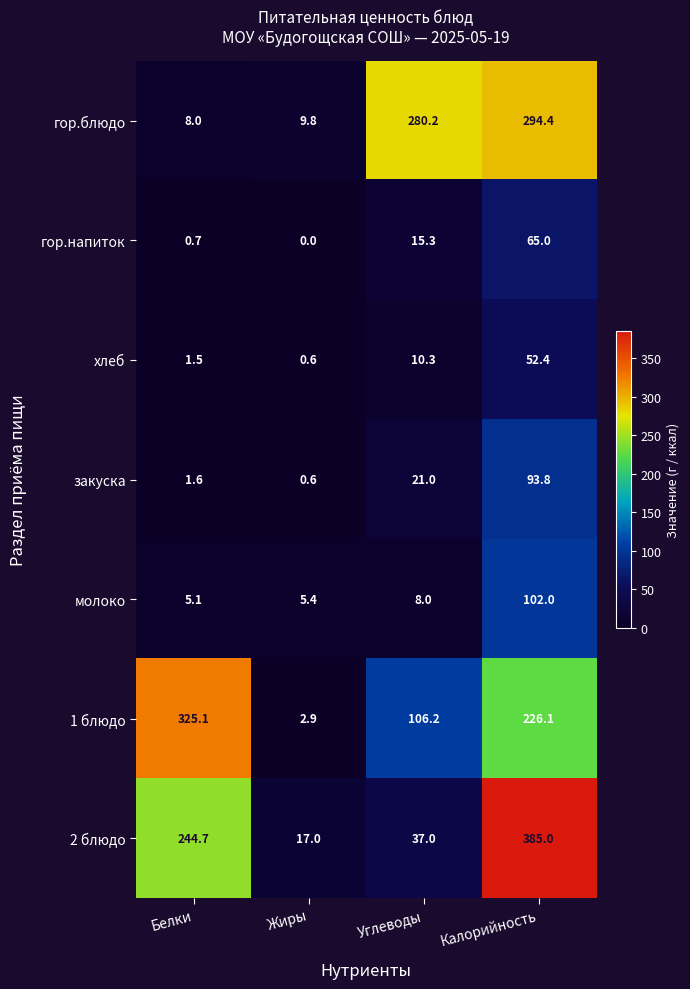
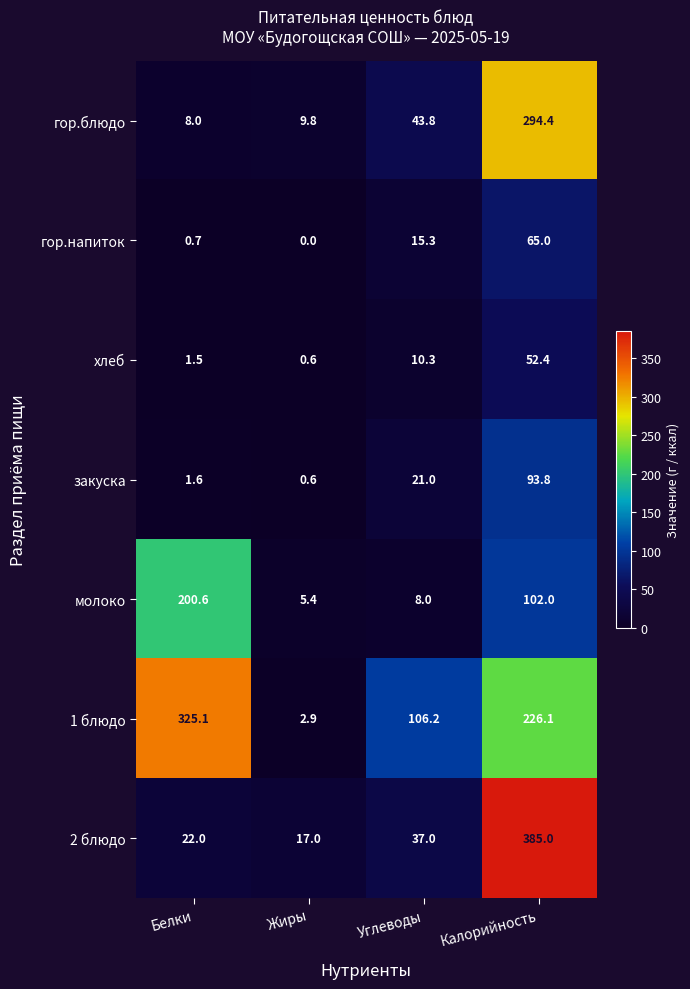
гор.блюдо, Углеводы: 280.2 -> 43.8
молоко, Белки: 5.1 -> 200.6
2 блюдо, Белки: 244.7 -> 22.0
